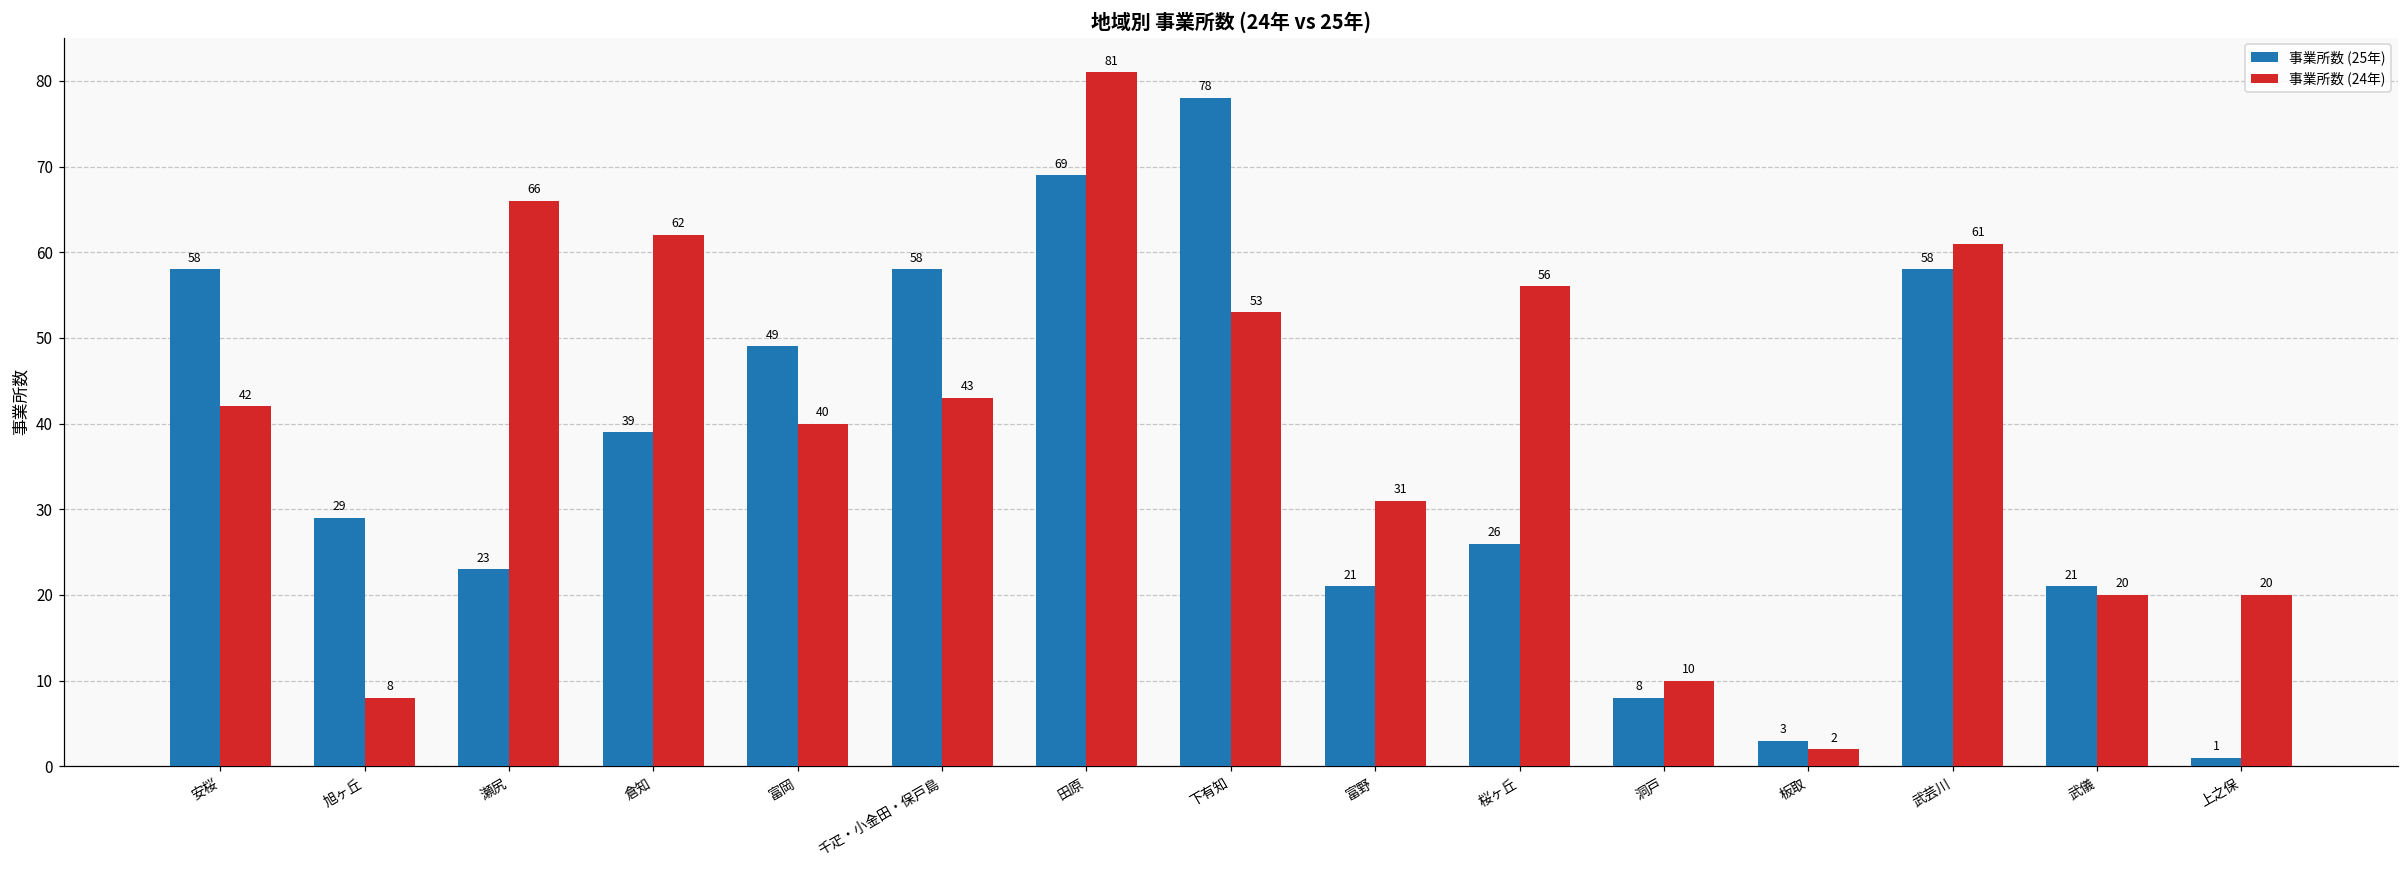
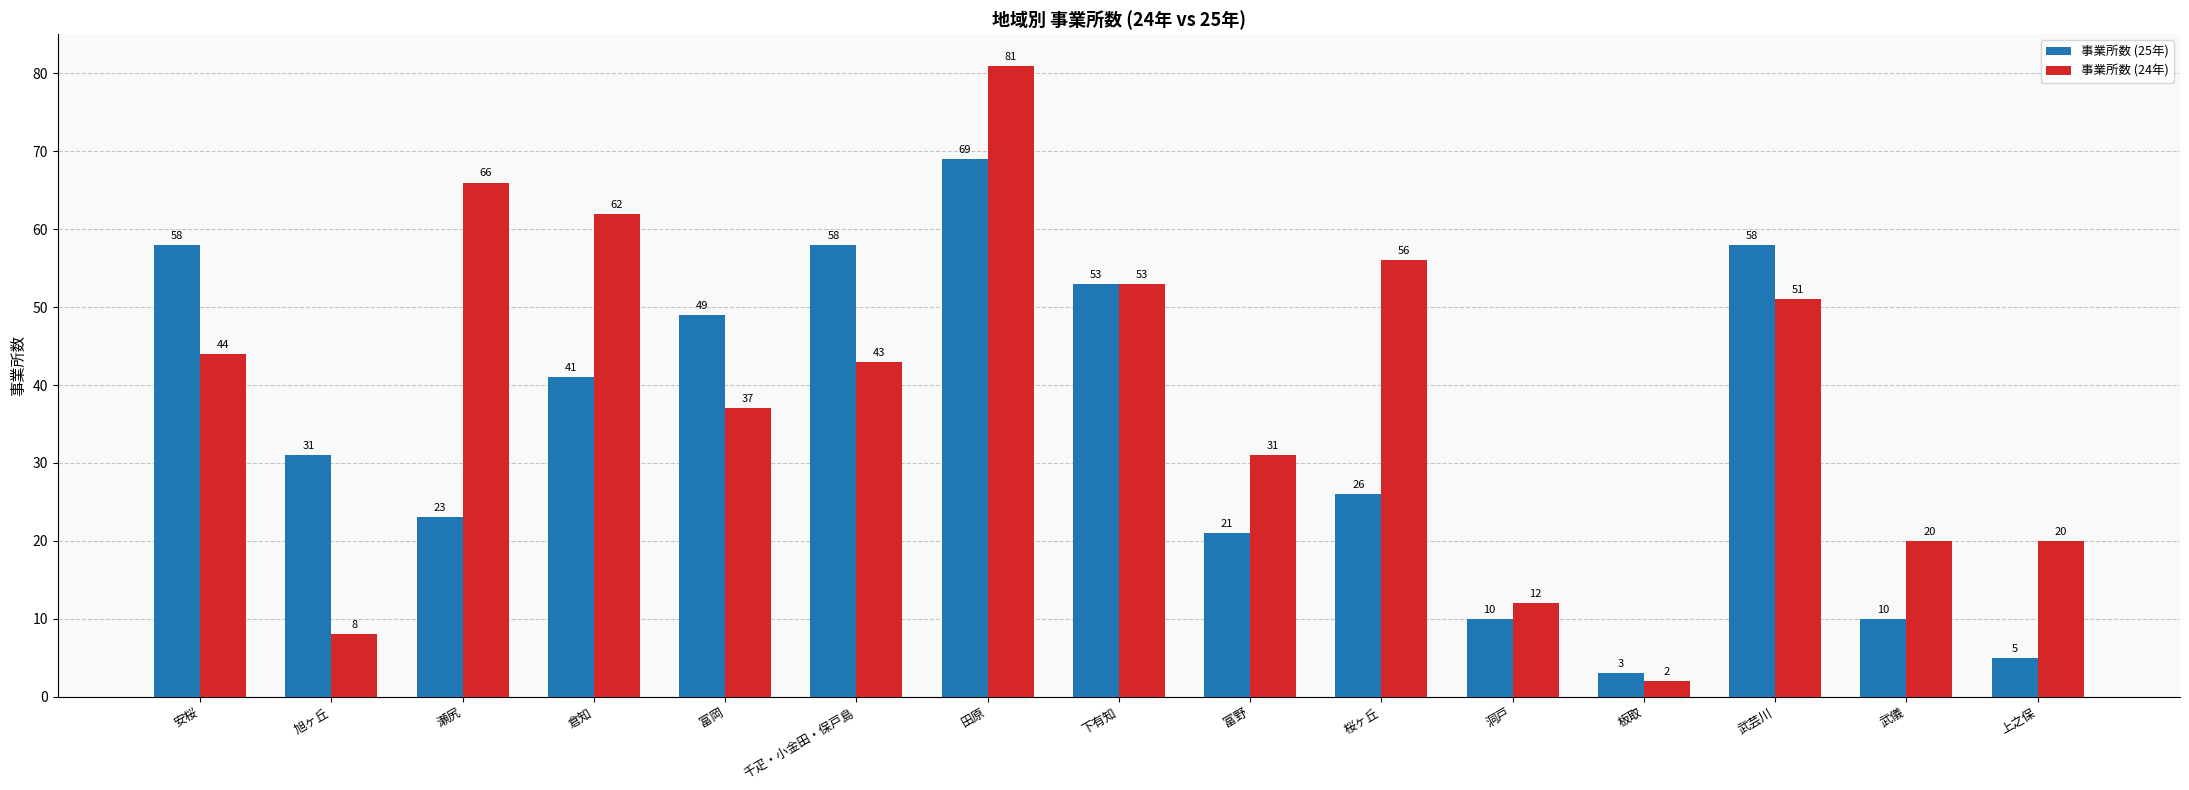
事業所数 (24年), 安桜: 42 -> 44
事業所数 (25年), 旭ヶ丘: 29 -> 31
事業所数 (25年), 倉知: 39 -> 41
事業所数 (24年), 富岡: 40 -> 37
事業所数 (25年), 下有知: 78 -> 53
事業所数 (25年), 洞戸: 8 -> 10
事業所数 (24年), 洞戸: 10 -> 12
事業所数 (24年), 武芸川: 61 -> 51
事業所数 (25年), 武儀: 21 -> 10
事業所数 (25年), 上之保: 1 -> 5
